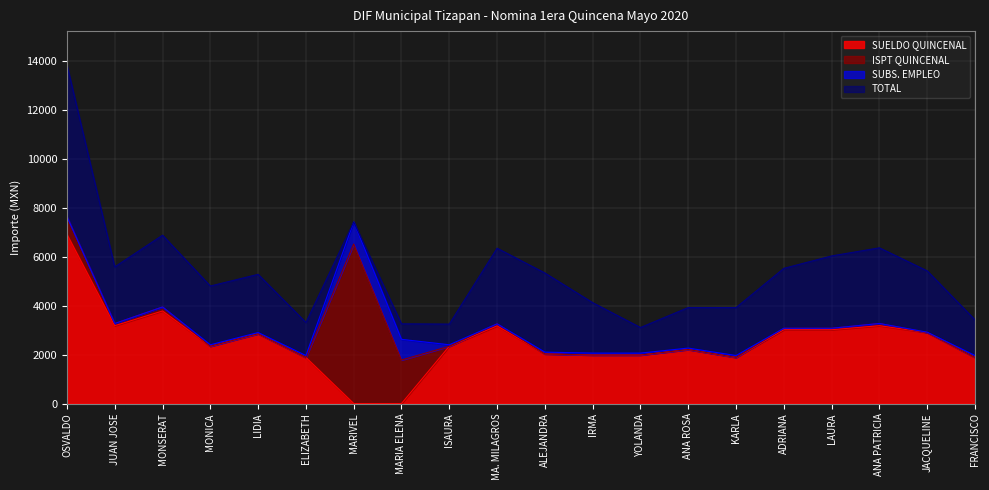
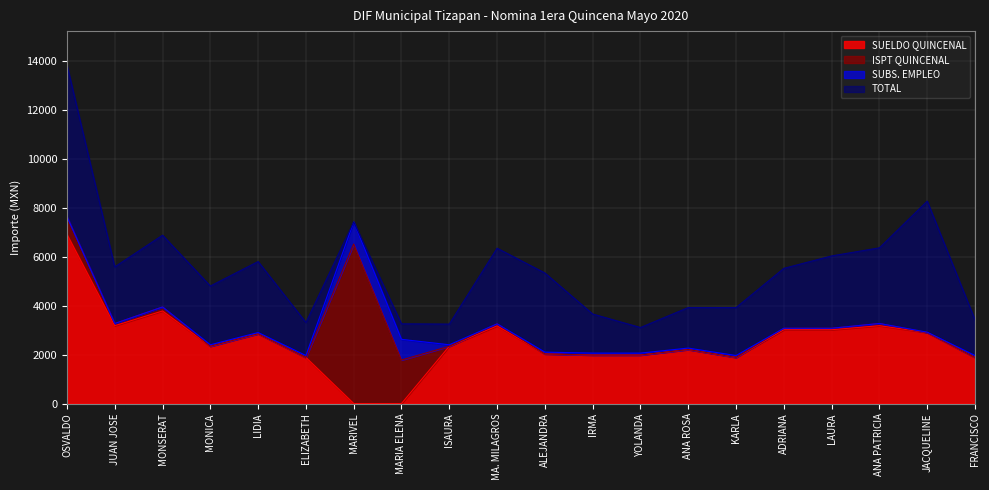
TOTAL, LIDIA: 2400 -> 2900
TOTAL, IRMA: 2100 -> 1600
TOTAL, JACQUELINE: 2500 -> 5400
